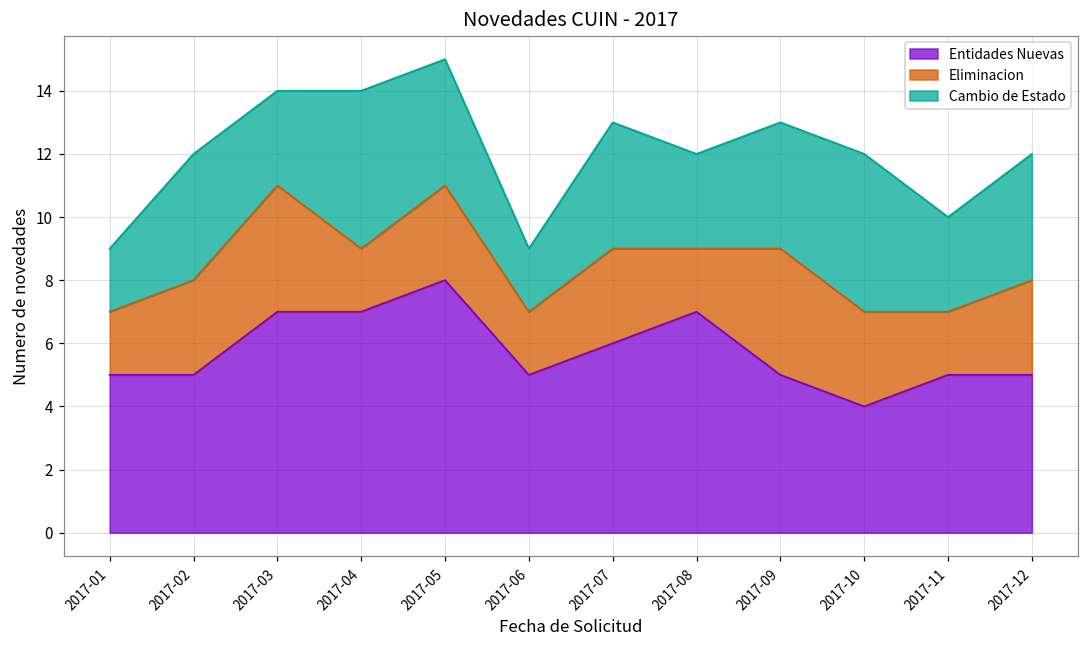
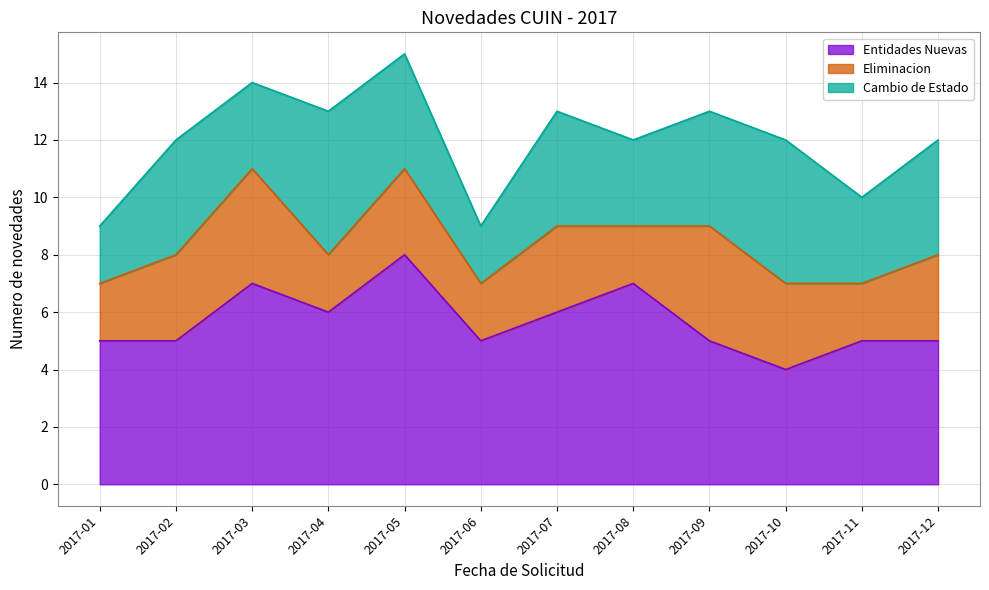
Entidades Nuevas, 2017-04: 7 -> 6
